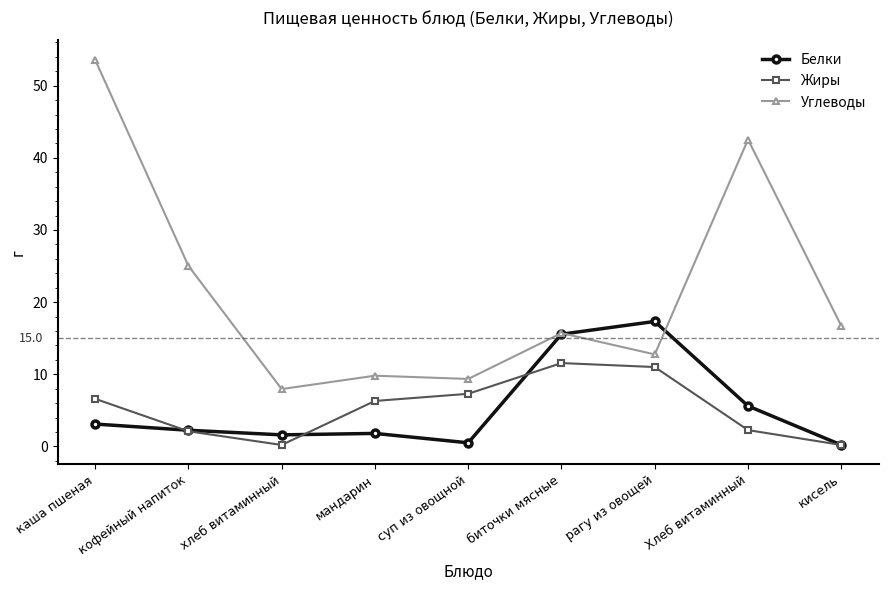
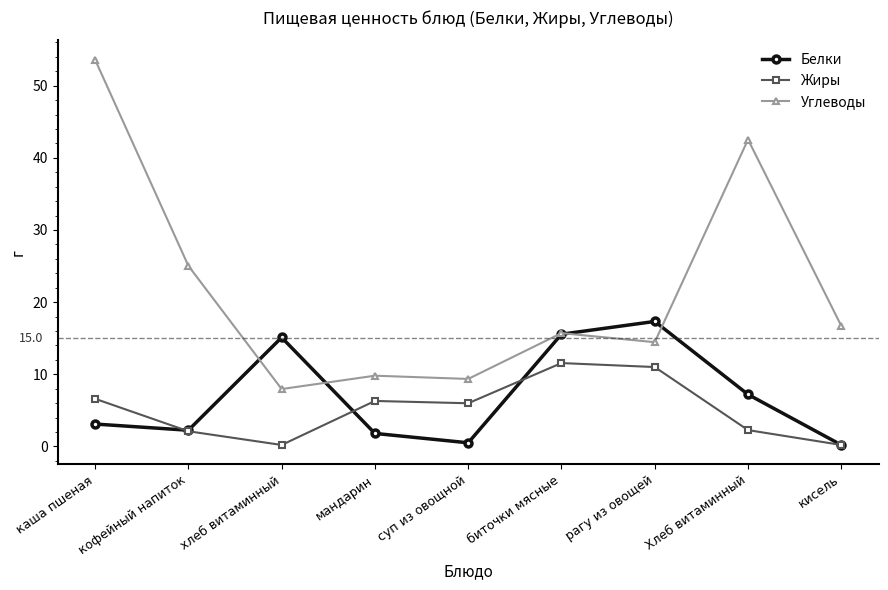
Белки, хлеб витаминный: 2 -> 15
Жиры, суп из овощной: 7 -> 6
Углеводы, рагу из овощей: 13 -> 14
Белки, Хлеб витаминный: 6 -> 7
